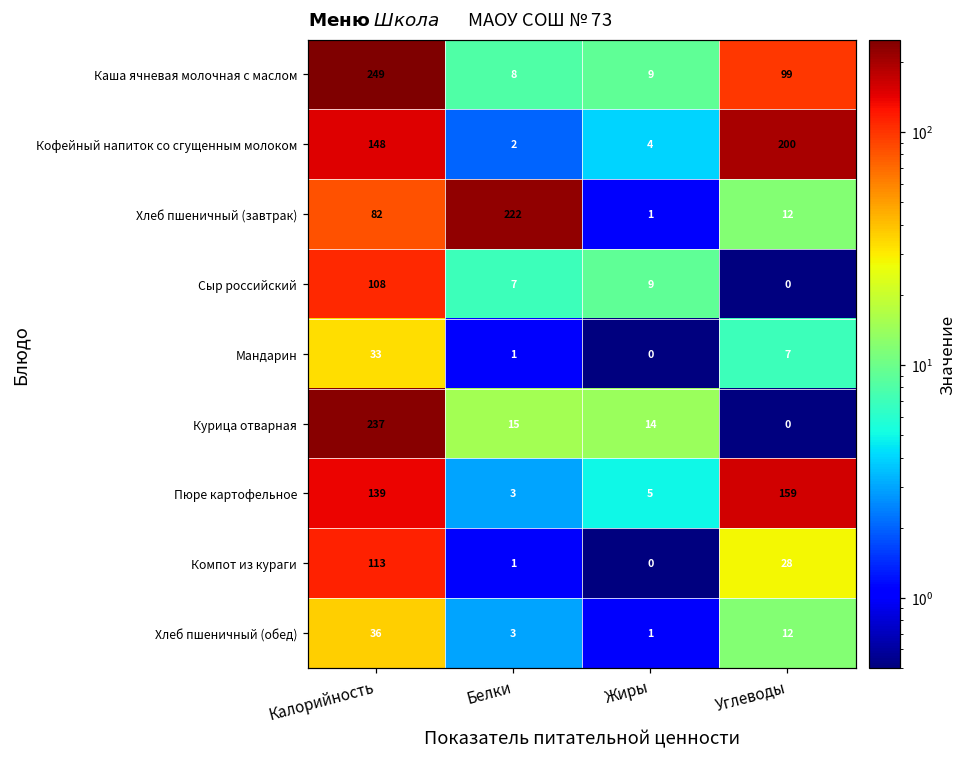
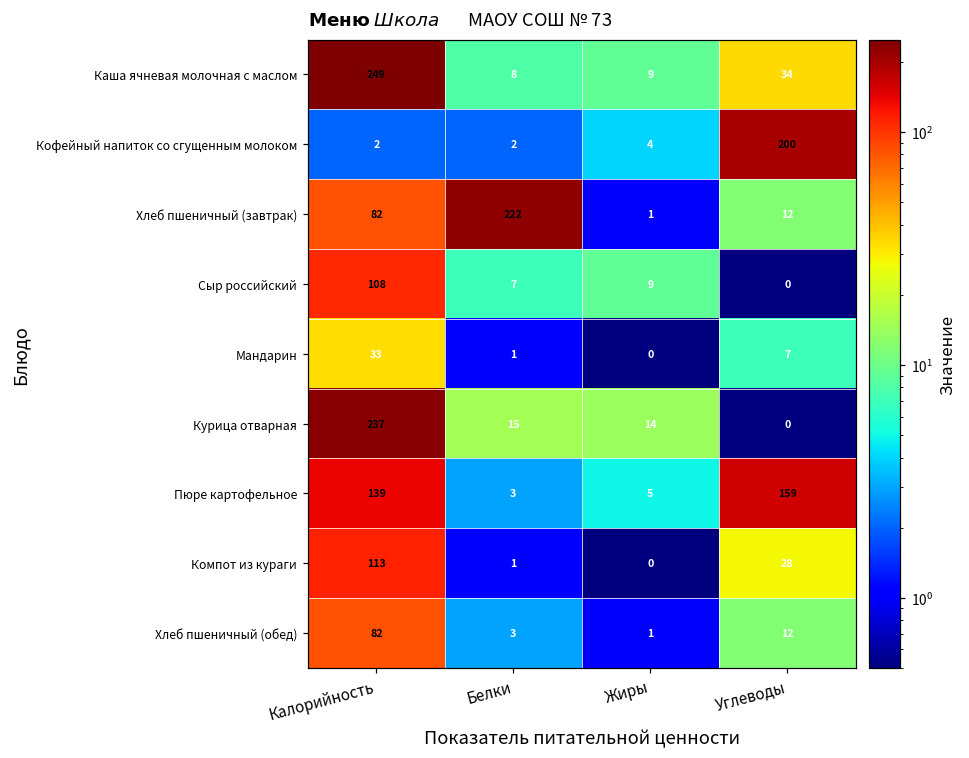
Каша ячневая молочная с маслом, Углеводы: 99 -> 34
Кофейный напиток со сгущенным молоком, Калорийность: 148 -> 2
Хлеб пшеничный (обед), Калорийность: 36 -> 82
